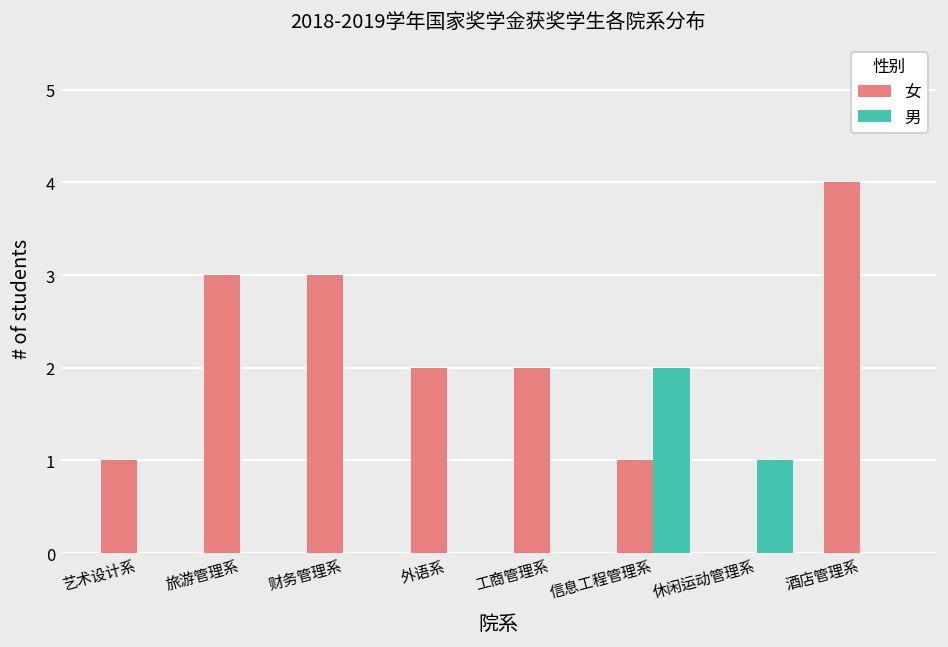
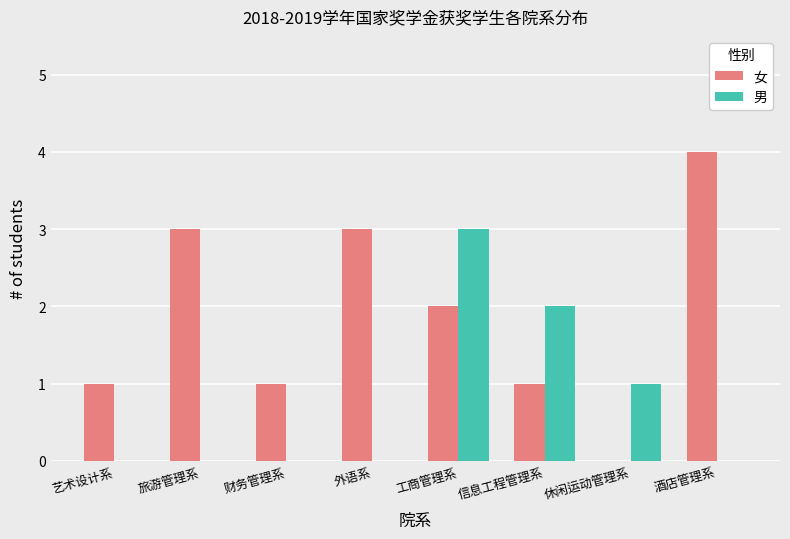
女, 财务管理系: 3 -> 1
女, 外语系: 2 -> 3
男, 工商管理系: 0 -> 3
